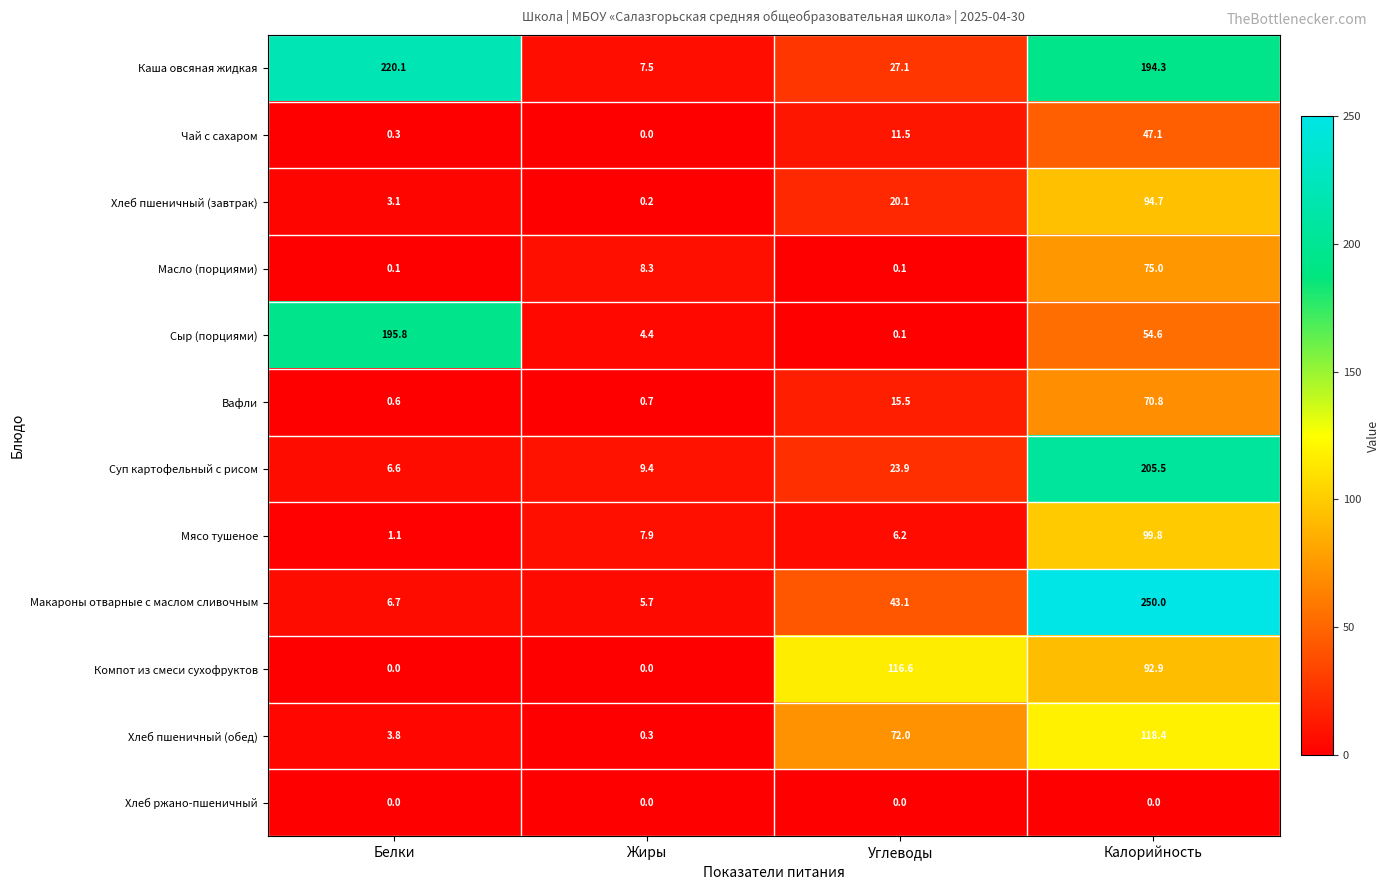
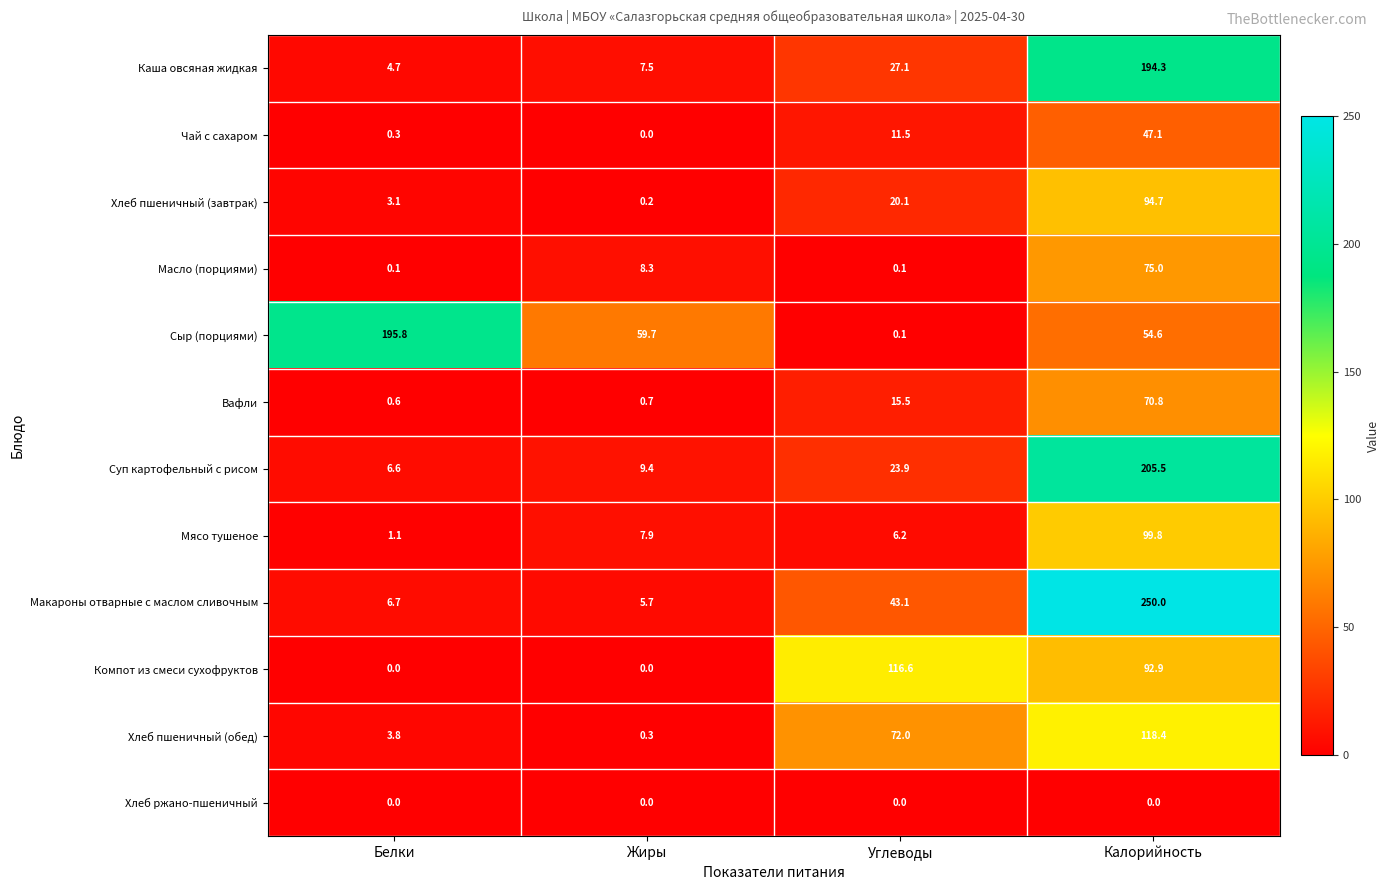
Каша овсяная жидкая, Белки: 220.1 -> 4.7
Сыр (порциями), Жиры: 4.4 -> 59.7
